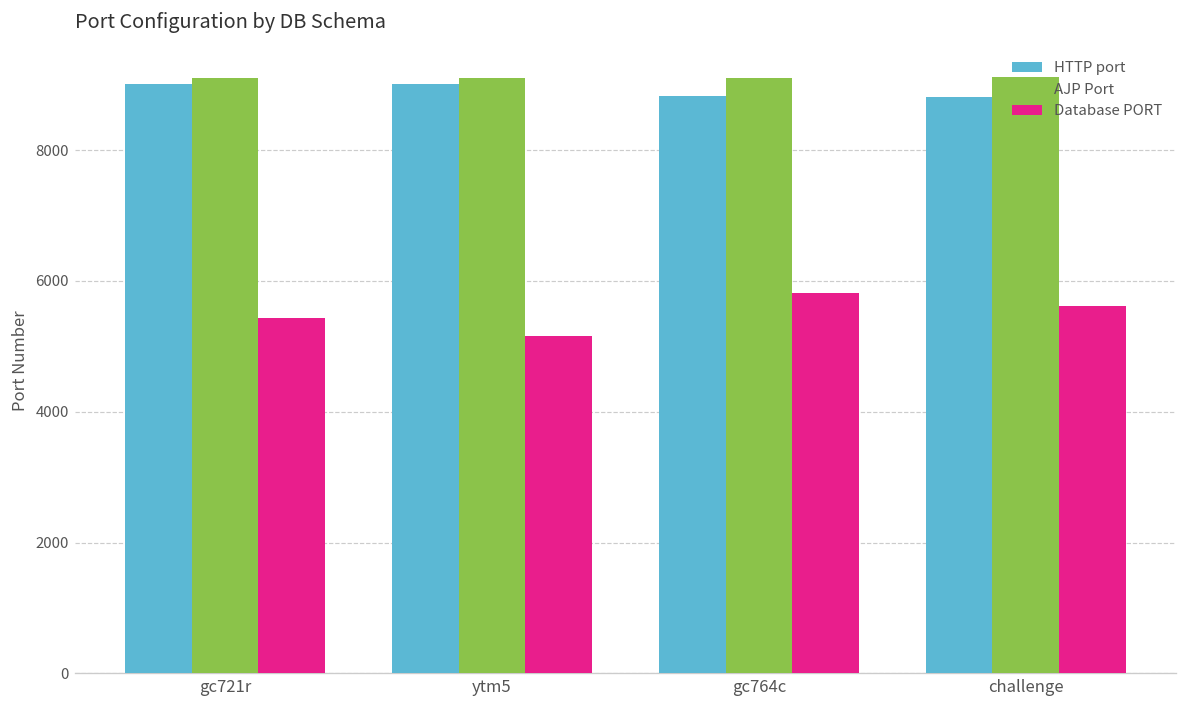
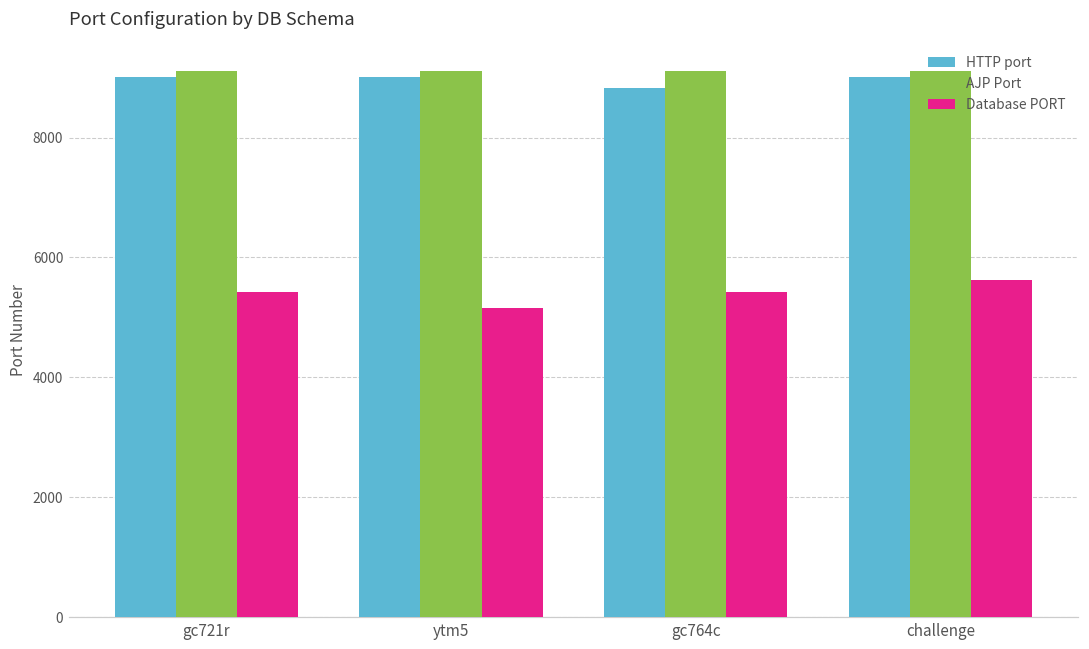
Database PORT, gc764c: 5800 -> 5400
HTTP port, challenge: 8800 -> 9000
